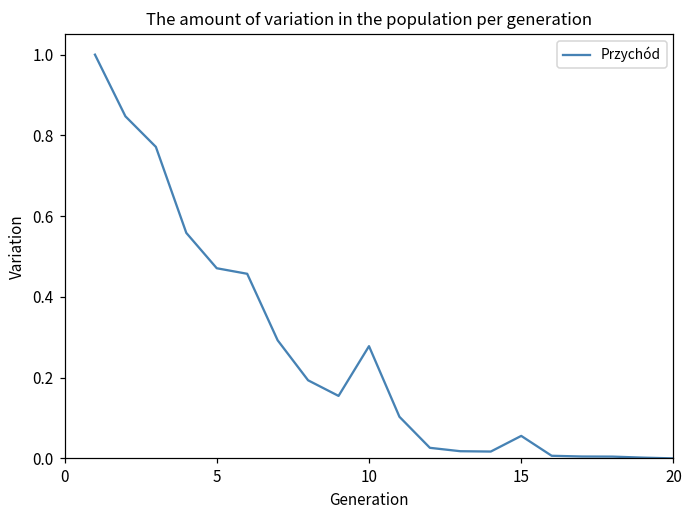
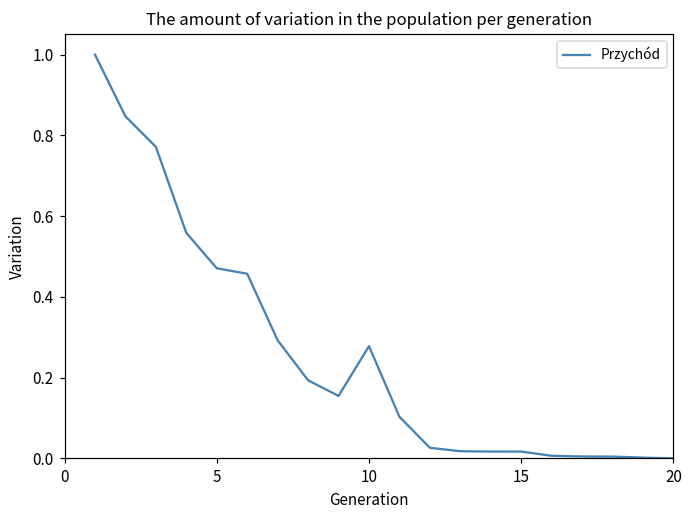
15: 0.06 -> 0.02
